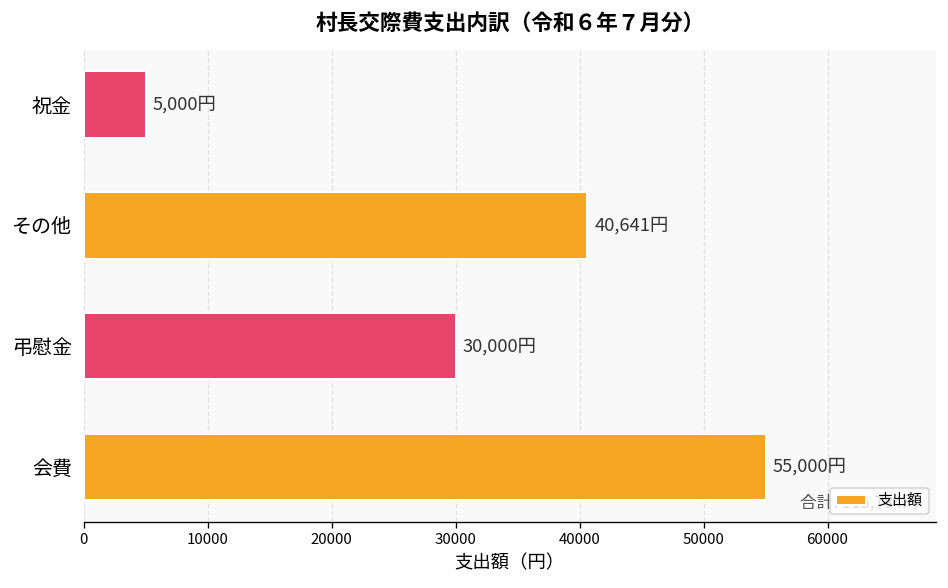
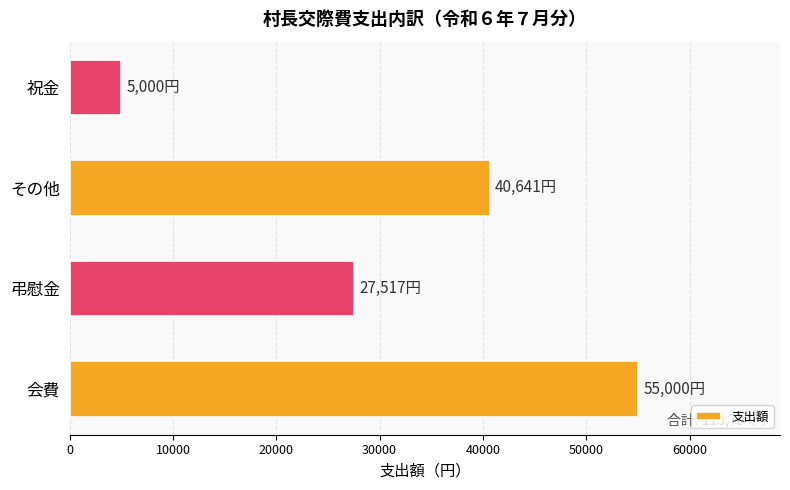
弔慰金: 30,000円 -> 27,517円
